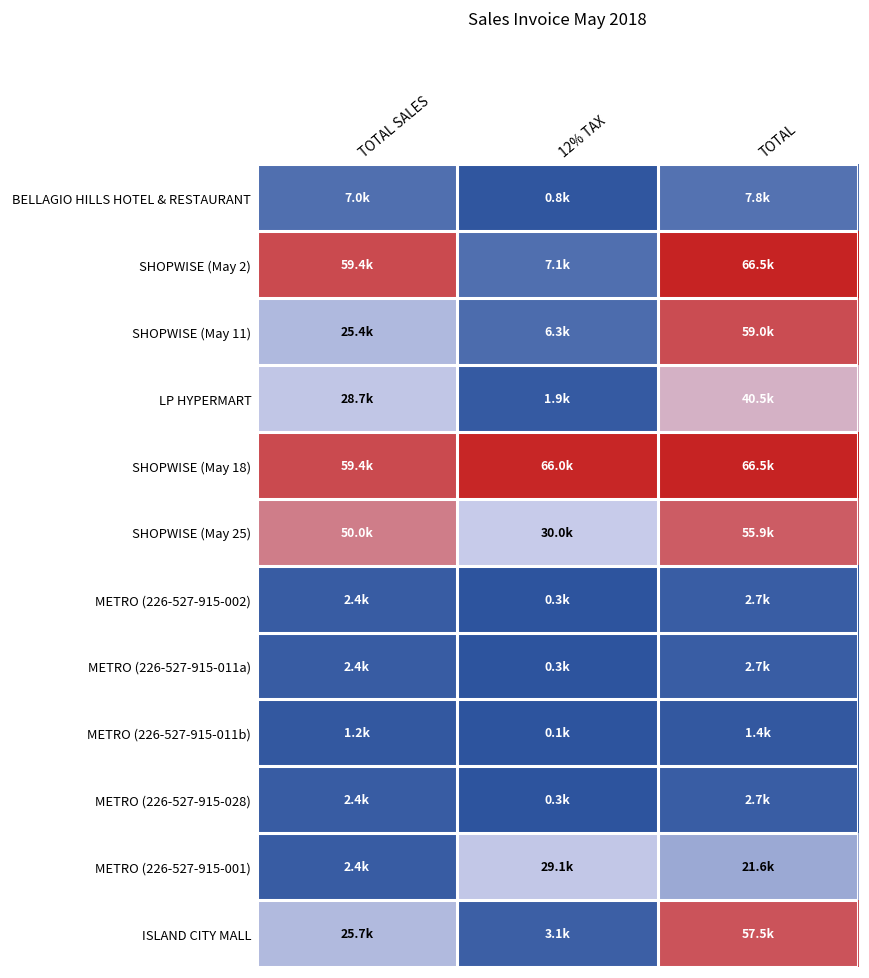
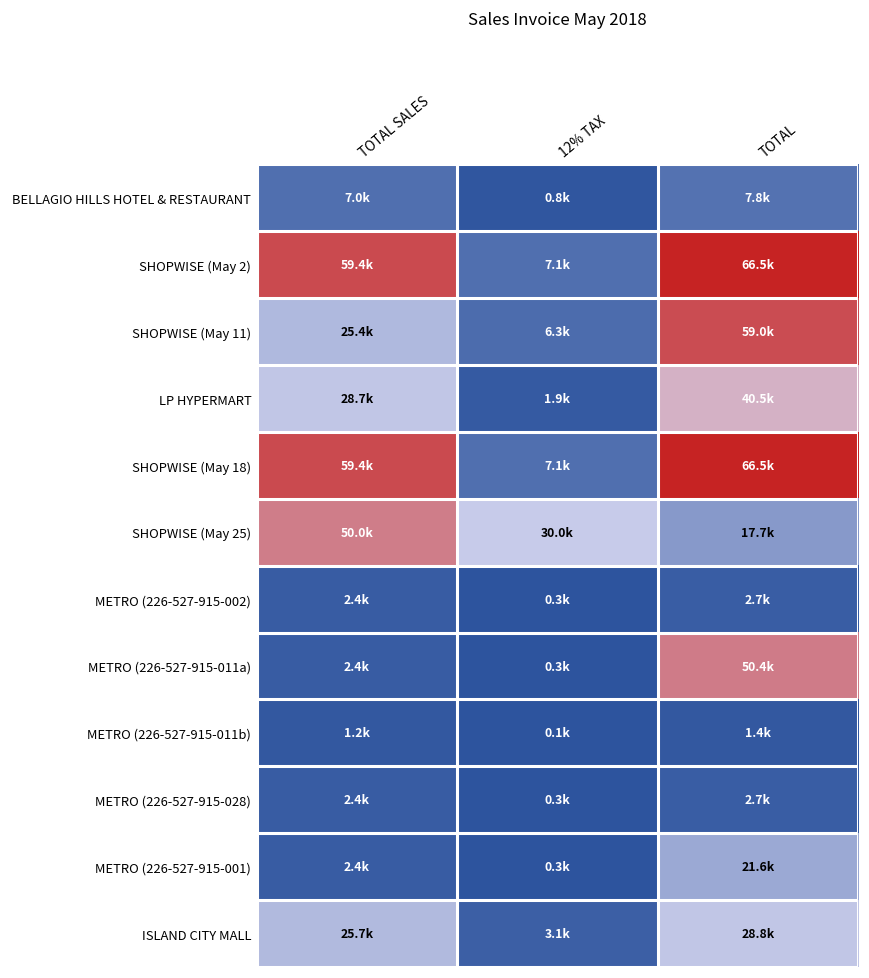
SHOPWISE (May 18), 12% TAX: 66.0k -> 7.1k
SHOPWISE (May 25), TOTAL: 55.9k -> 17.7k
METRO (226-527-915-011a), TOTAL: 2.7k -> 50.4k
METRO (226-527-915-001), 12% TAX: 29.1k -> 0.3k
ISLAND CITY MALL, TOTAL: 57.5k -> 28.8k
